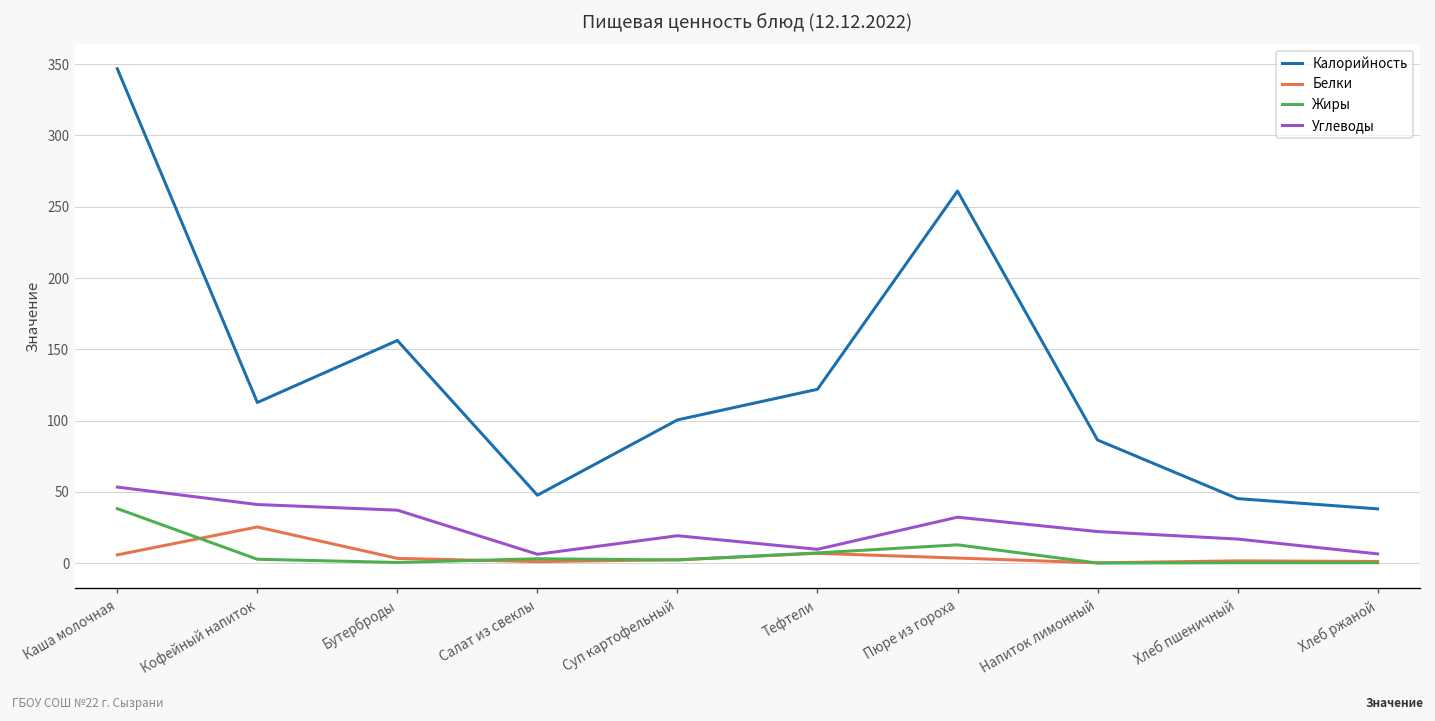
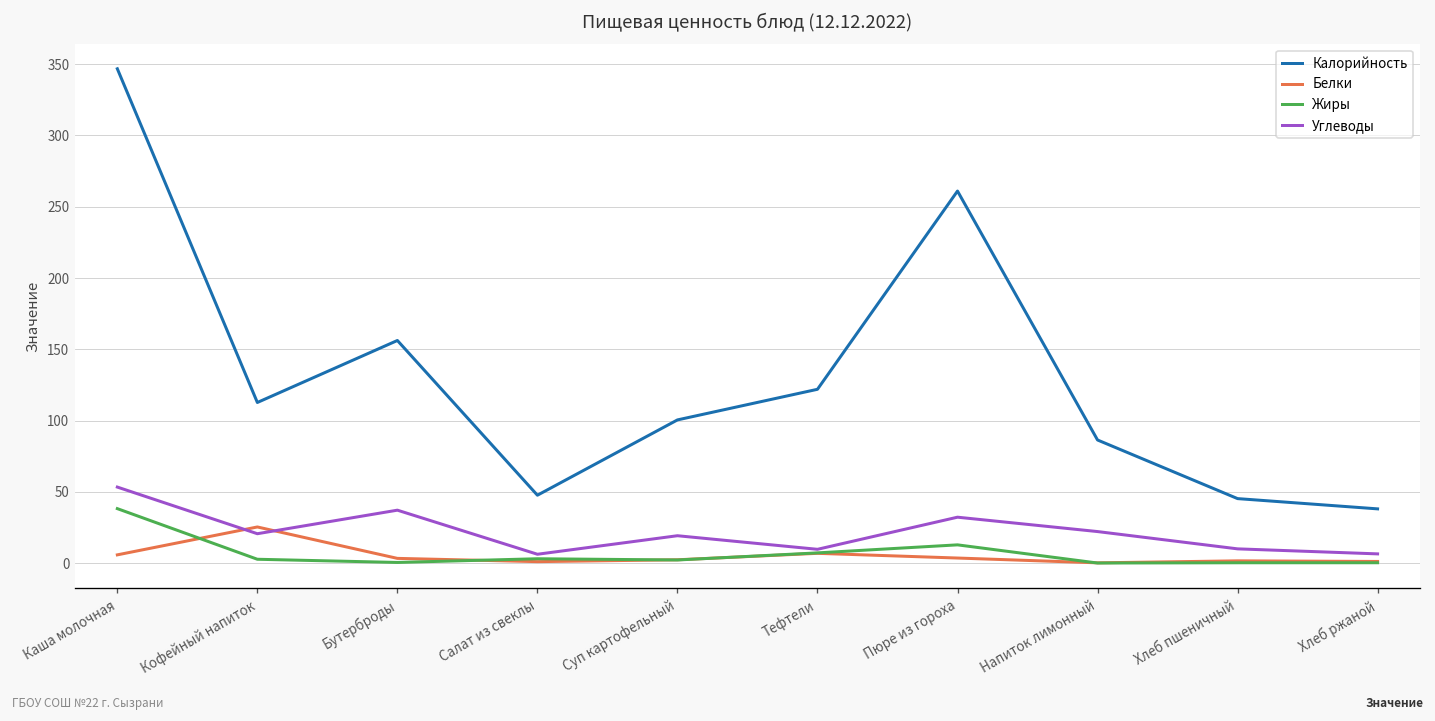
Углеводы, Кофейный напиток: 41 -> 21
Углеводы, Хлеб пшеничный: 17 -> 10
